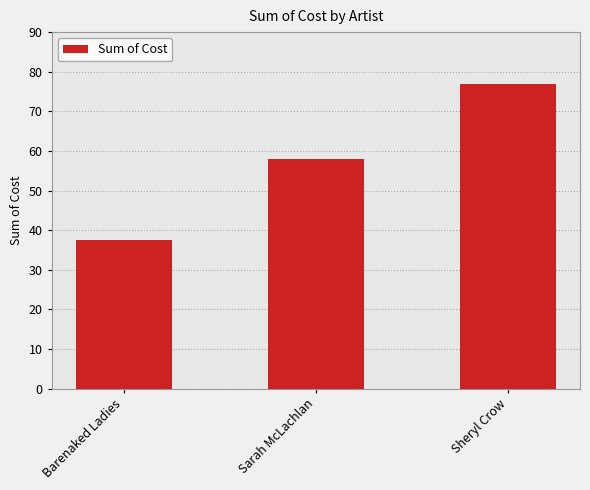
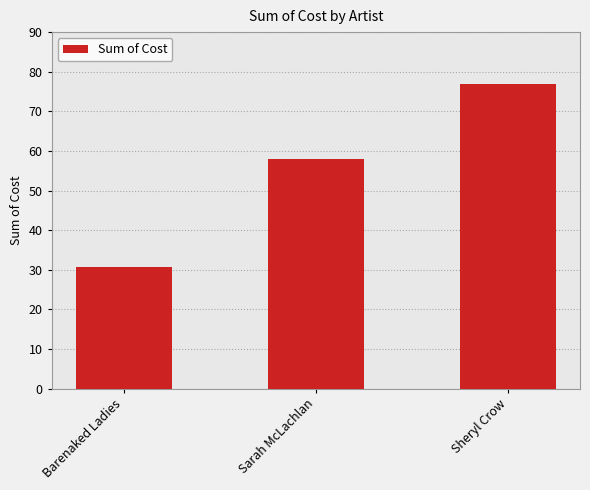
Barenaked Ladies: 37 -> 31
